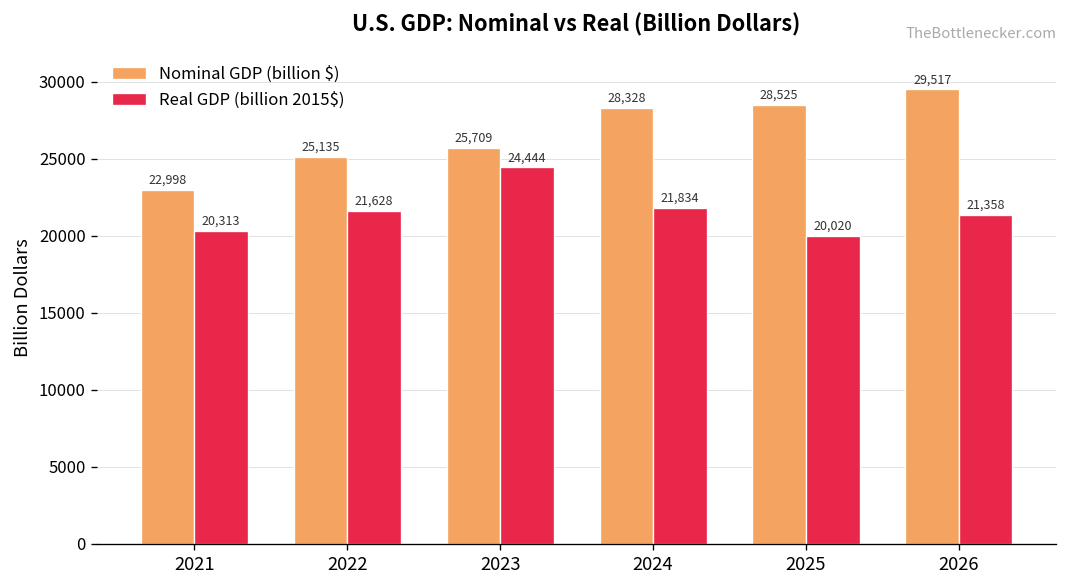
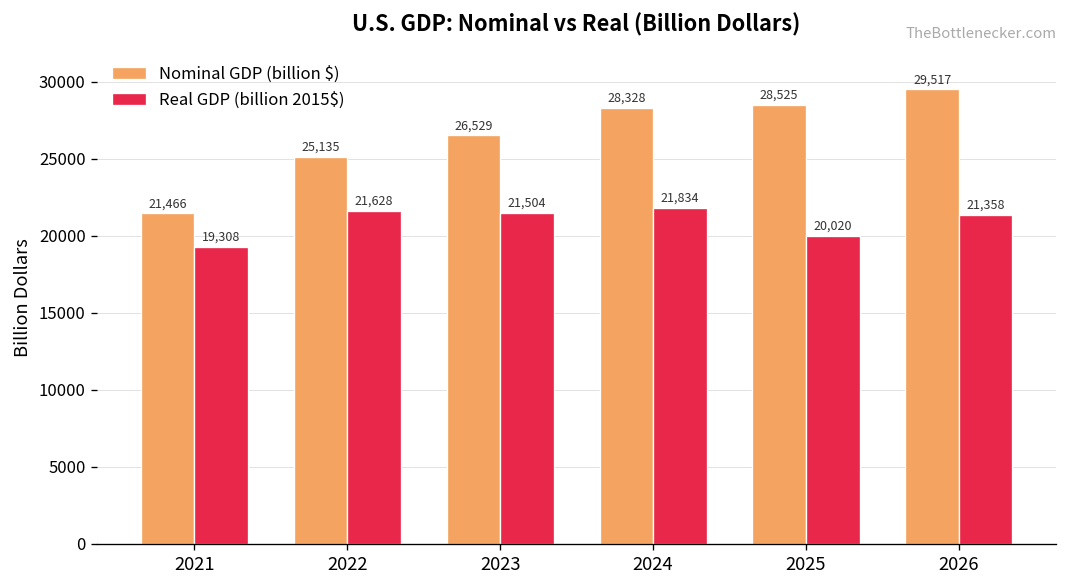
Nominal GDP (billion $), 2021: 22,998 -> 21,466
Real GDP (billion 2015$), 2021: 20,313 -> 19,308
Nominal GDP (billion $), 2023: 25,709 -> 26,529
Real GDP (billion 2015$), 2023: 24,444 -> 21,504
